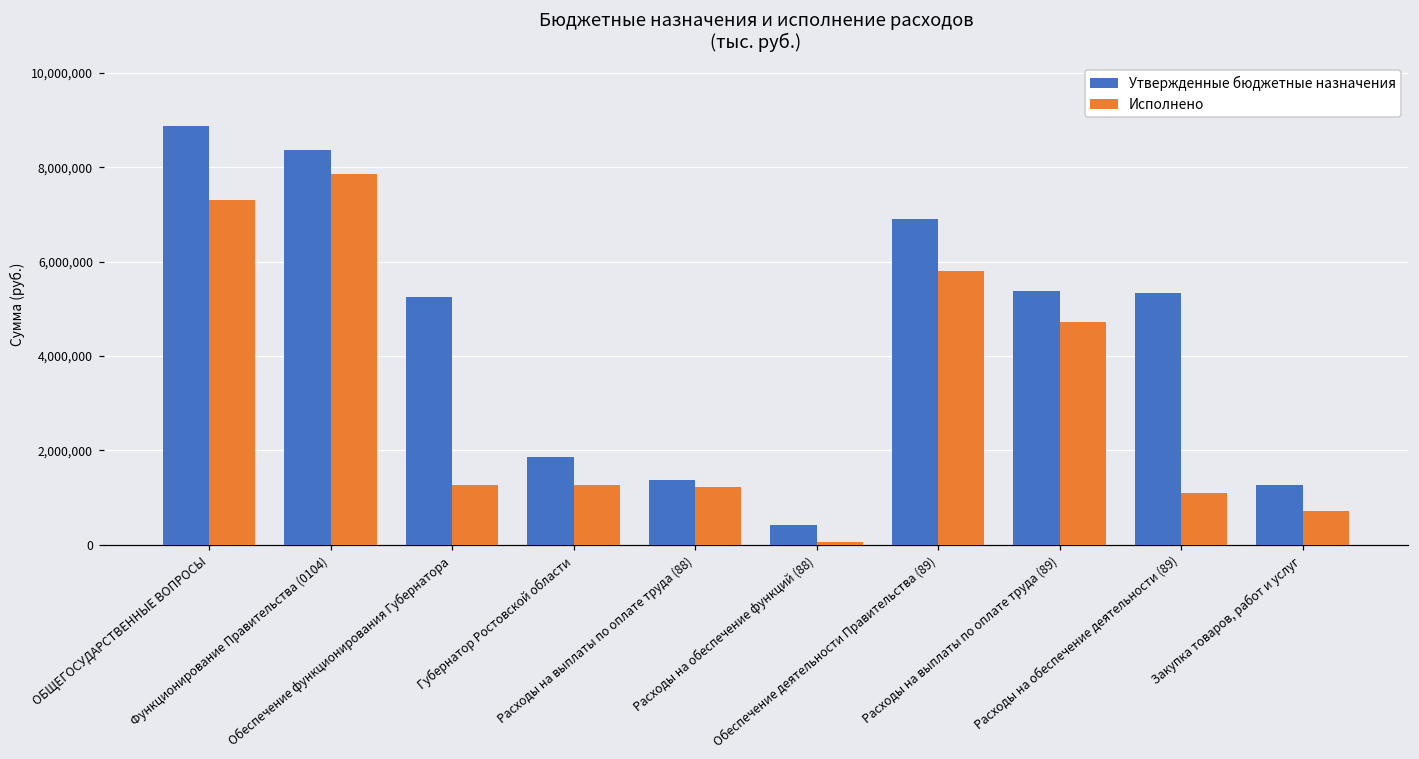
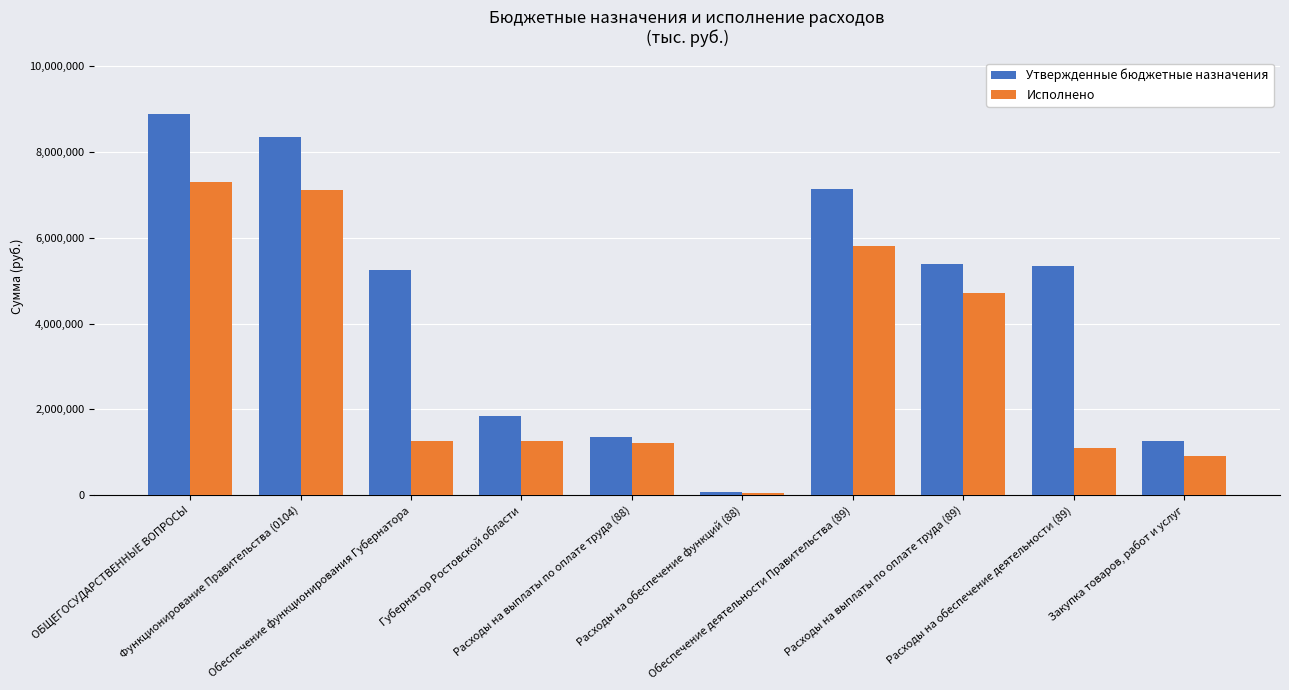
Исполнено, Функционирование Правительства (0104): 7,800,000 -> 7,100,000
Утвержденные бюджетные назначения, Расходы на обеспечение функций (88): 400,000 -> 100,000
Утвержденные бюджетные назначения, Обеспечение деятельности Правительства (89): 6,900,000 -> 7,100,000
Исполнено, Закупка товаров, работ и услуг: 700,000 -> 900,000
